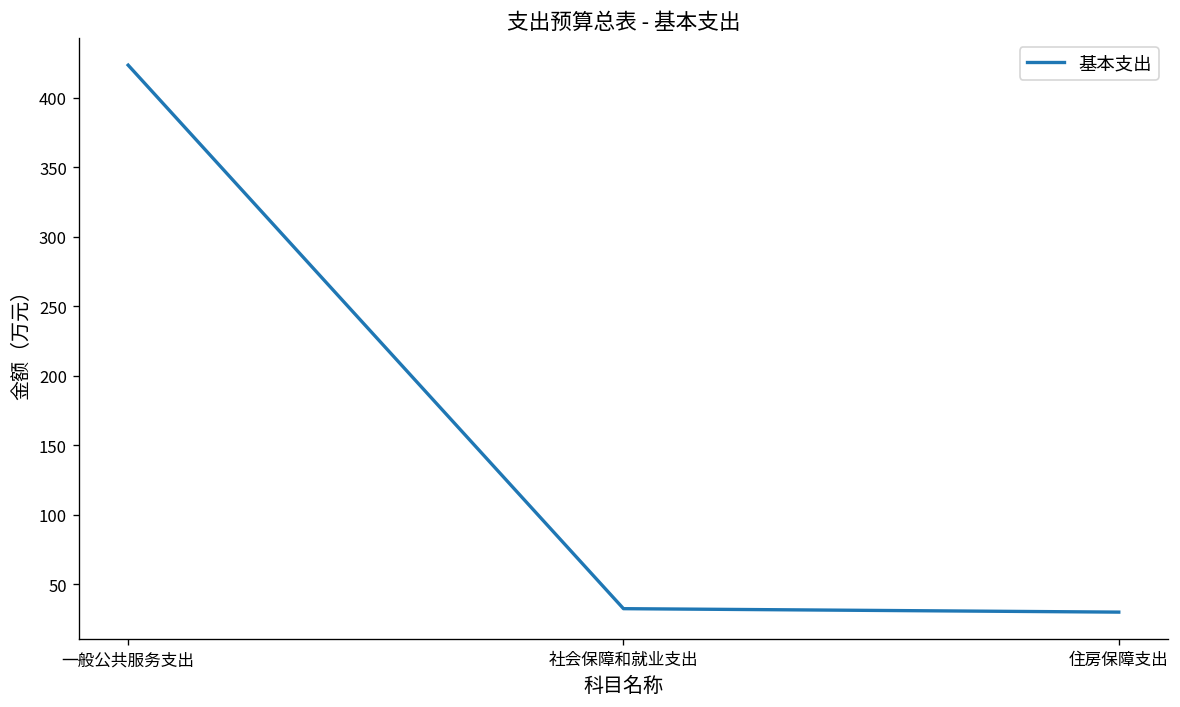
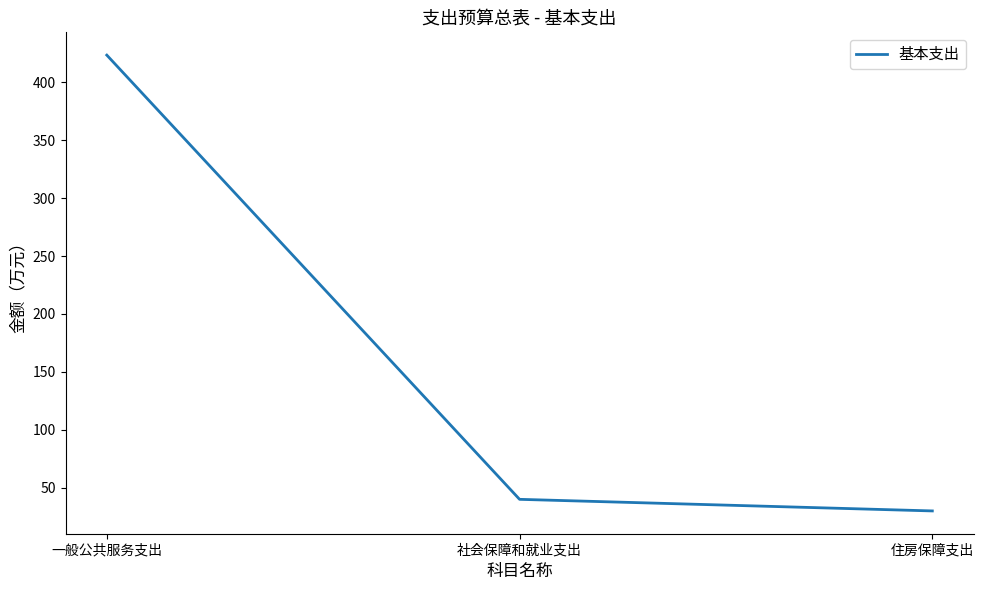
社会保障和就业支出: 33 -> 40
